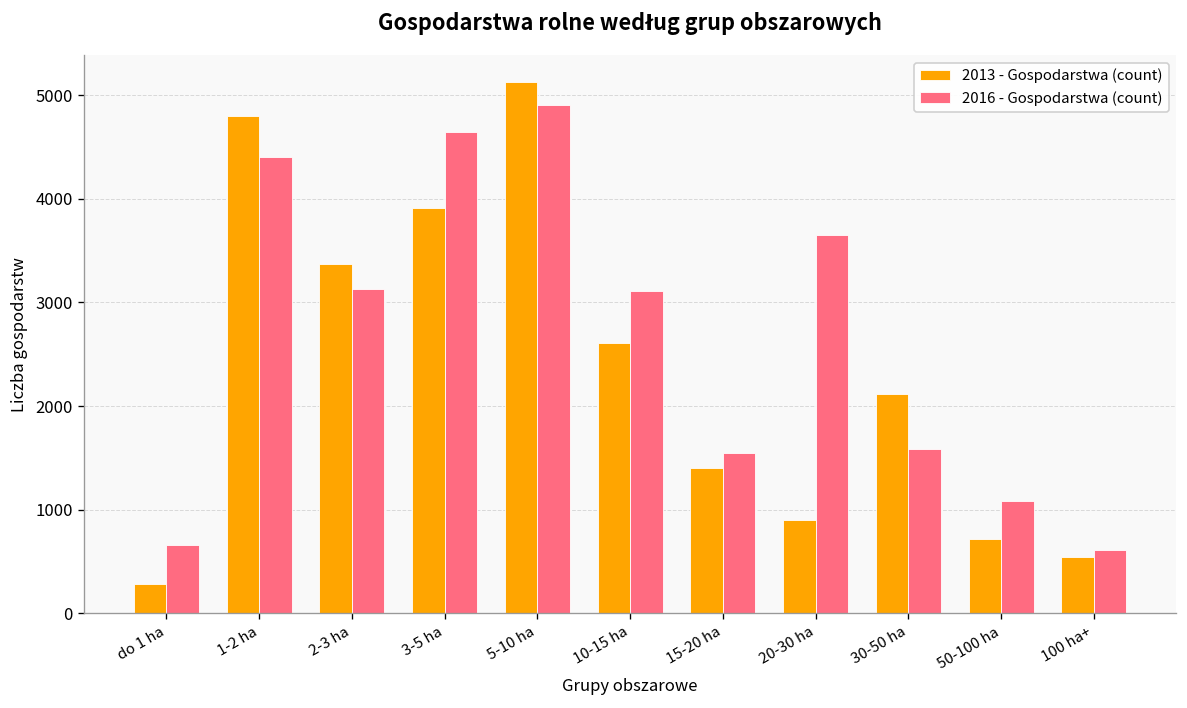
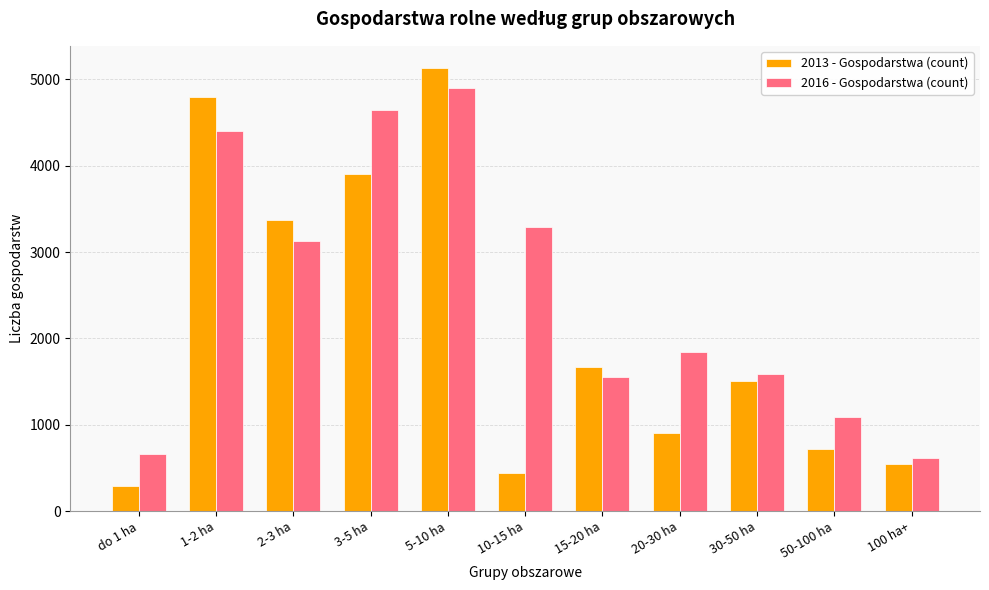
2013 - Gospodarstwa (count), 10-15 ha: 2600 -> 400
2016 - Gospodarstwa (count), 10-15 ha: 3100 -> 3300
2013 - Gospodarstwa (count), 15-20 ha: 1400 -> 1700
2016 - Gospodarstwa (count), 20-30 ha: 3700 -> 1800
2013 - Gospodarstwa (count), 30-50 ha: 2100 -> 1500
